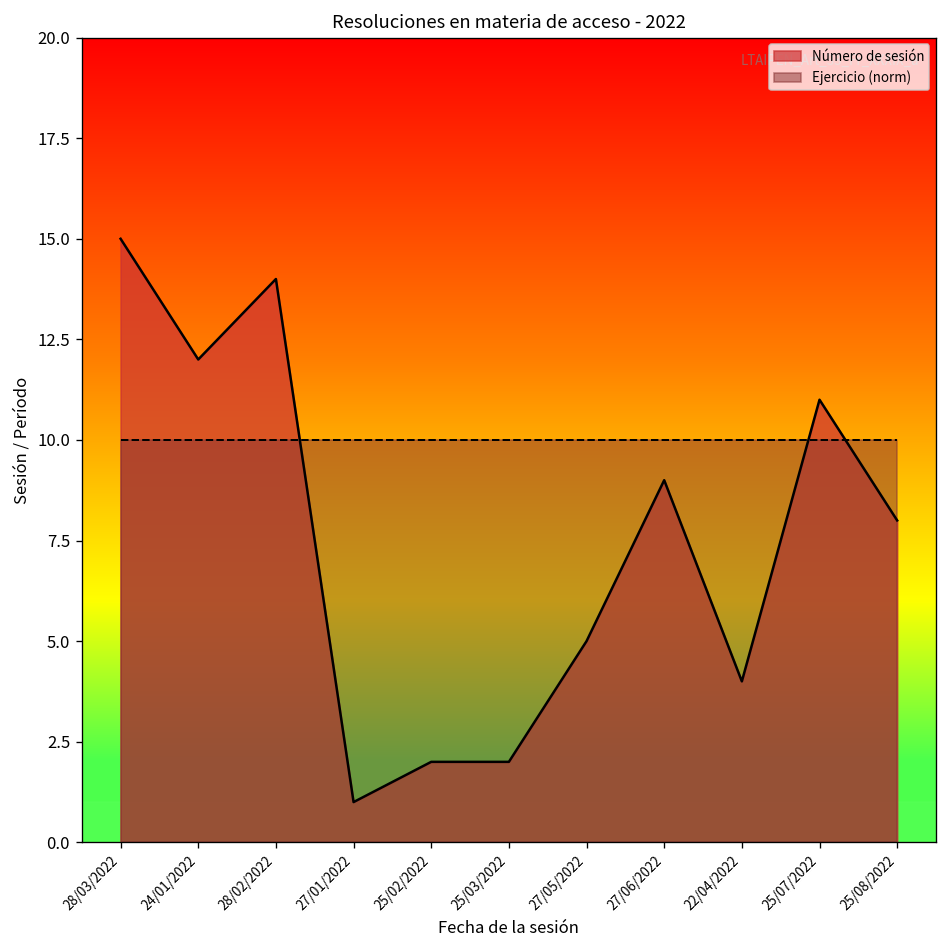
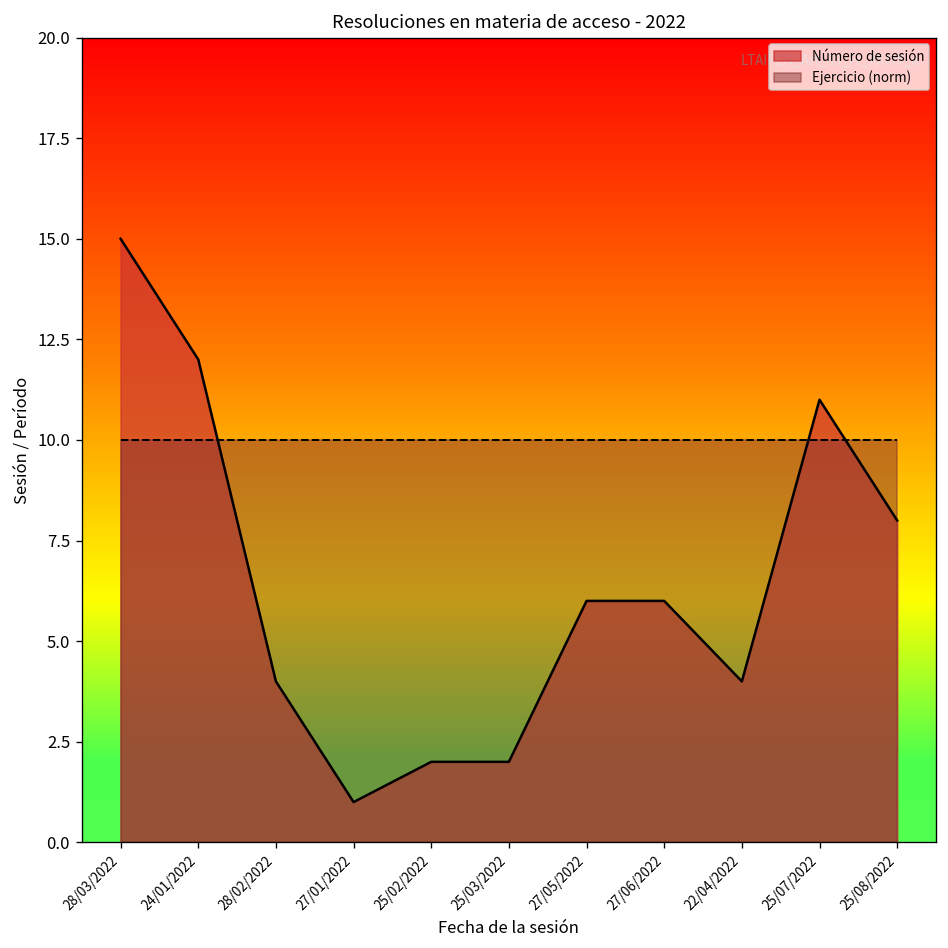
Número de sesión, 28/02/2022: 14 -> 4
Número de sesión, 27/05/2022: 5 -> 6
Número de sesión, 27/06/2022: 9 -> 6
